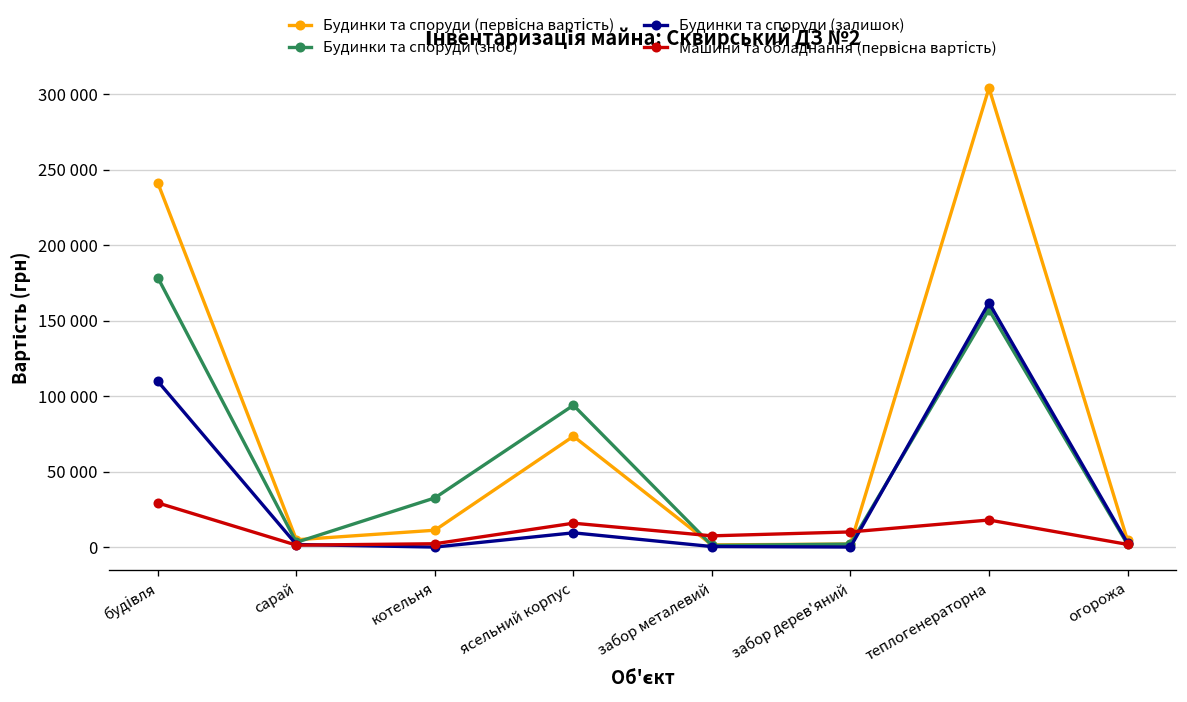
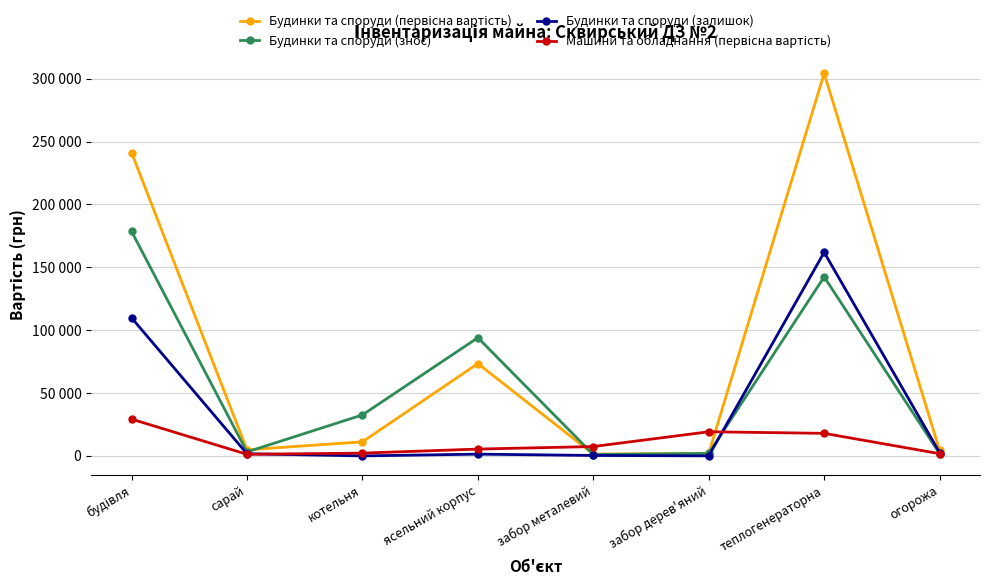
Будинки та споруди (залишок), ясельний корпус: 9000 -> 1000
Машини та обладнання (первісна вартість), ясельний корпус: 16000 -> 5000
Машини та обладнання (первісна вартість), забор дерев'яний: 10000 -> 19000
Будинки та споруди (знос), теплогенераторна: 157000 -> 142000
